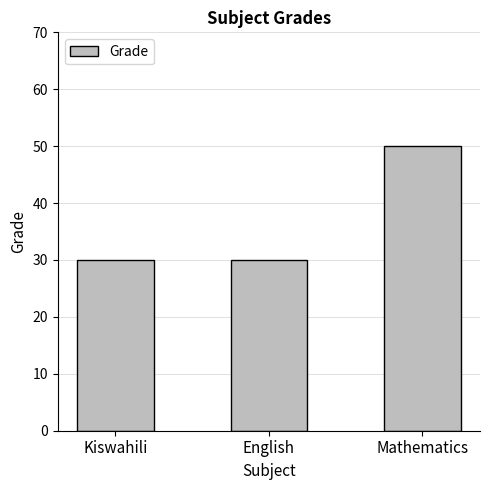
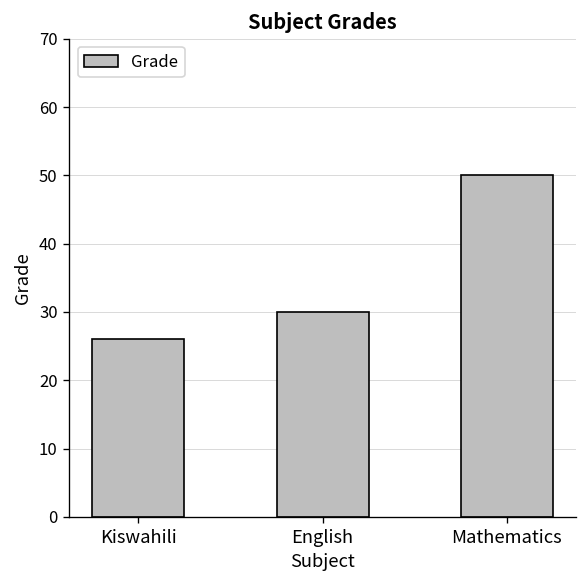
Kiswahili: 30 -> 26
